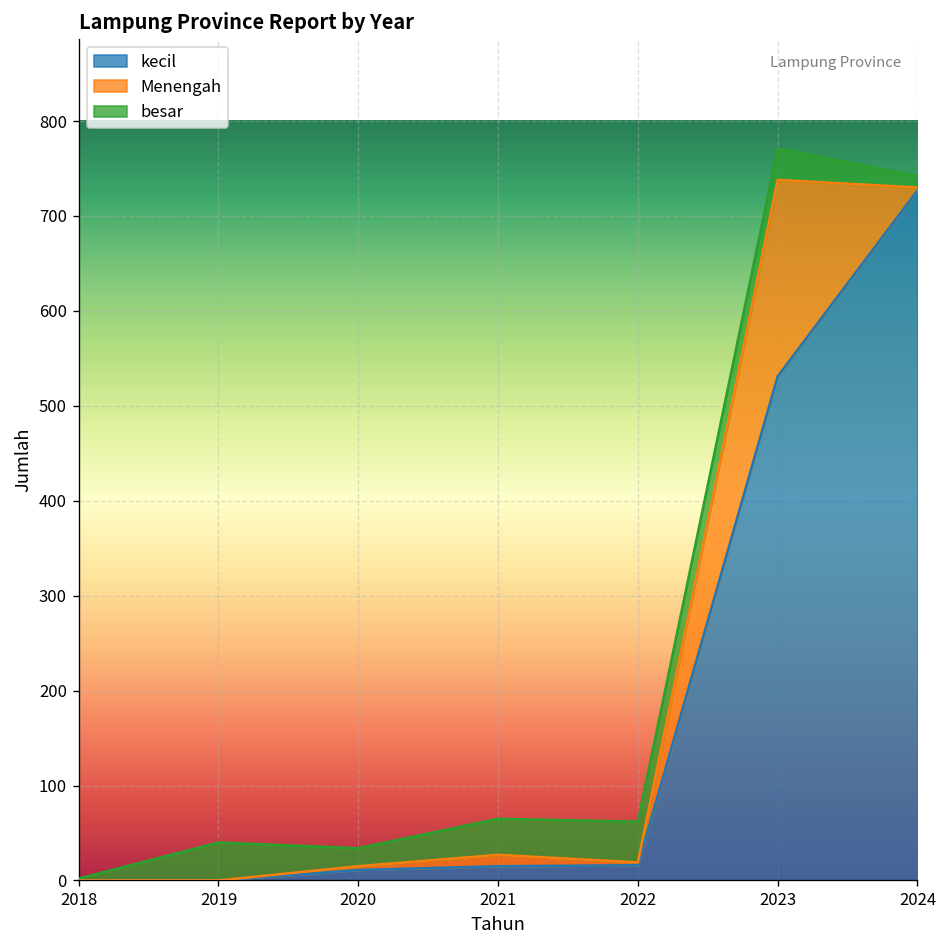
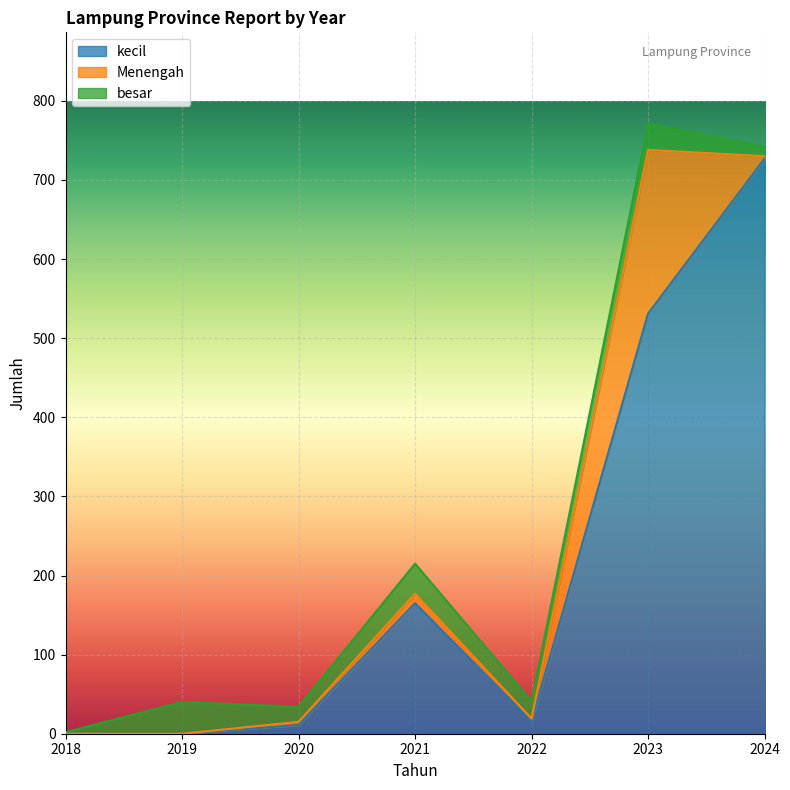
kecil, 2021: 20 -> 170
besar, 2022: 40 -> 20
